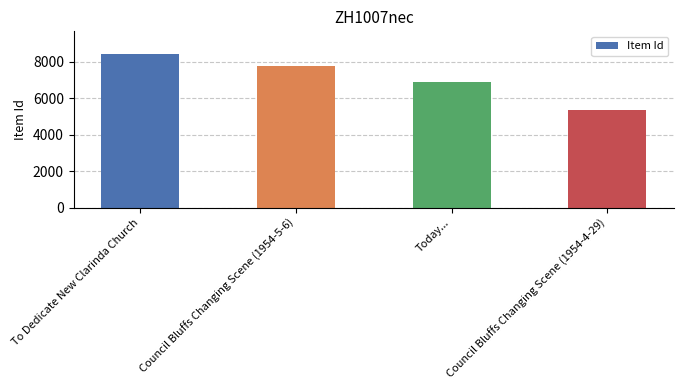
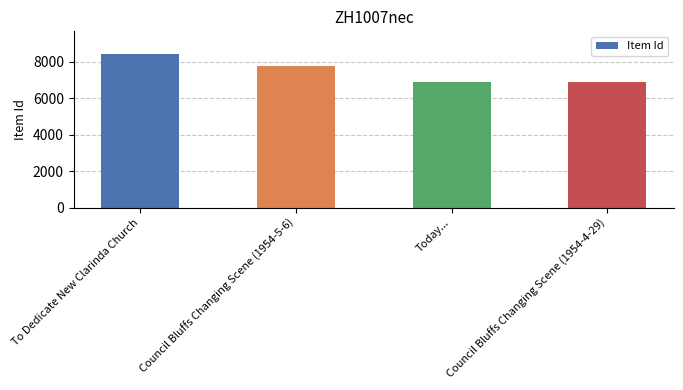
Council Bluffs Changing Scene (1954-4-29): 5400 -> 6900
